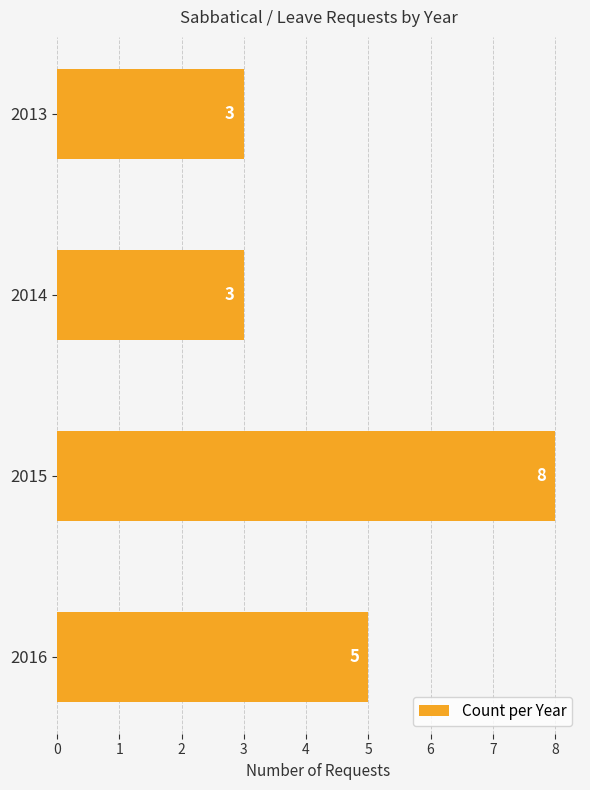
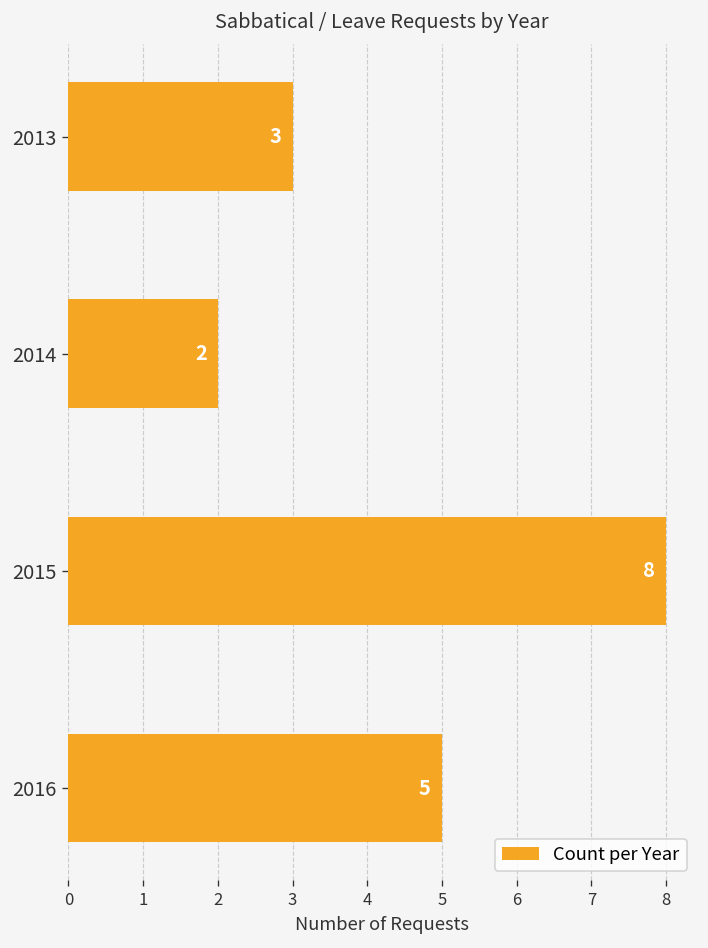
2014: 3 -> 2
